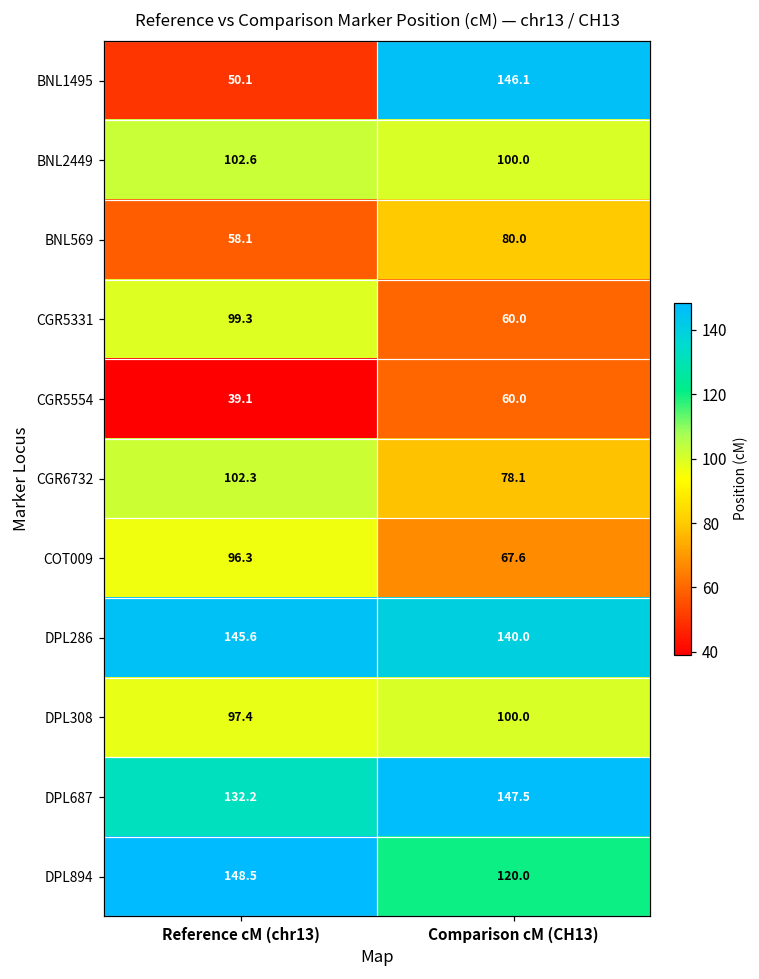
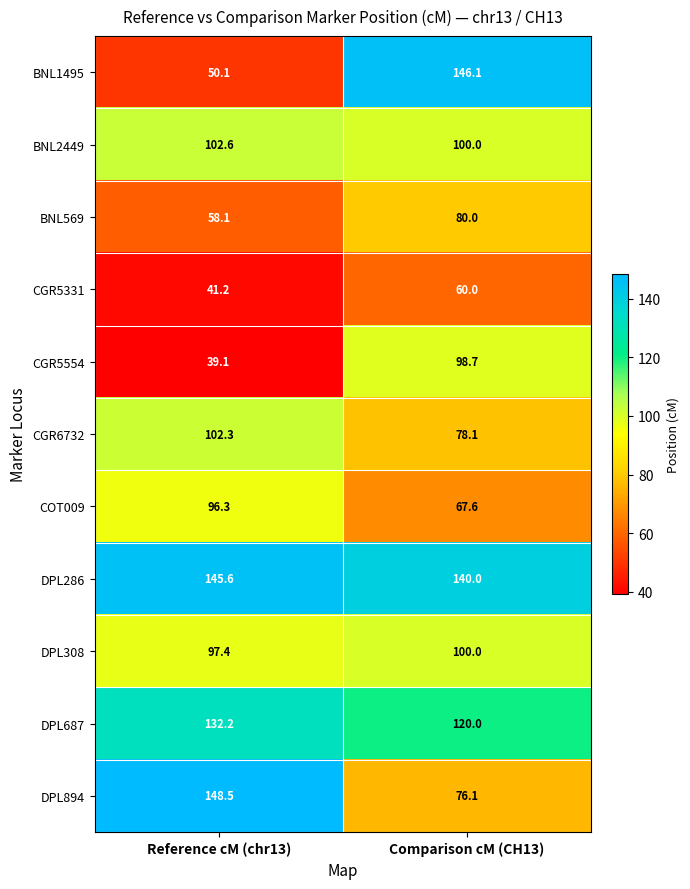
CGR5331, Reference cM (chr13): 99.3 -> 41.2
CGR5554, Comparison cM (CH13): 60.0 -> 98.7
DPL687, Comparison cM (CH13): 147.5 -> 120.0
DPL894, Comparison cM (CH13): 120.0 -> 76.1
